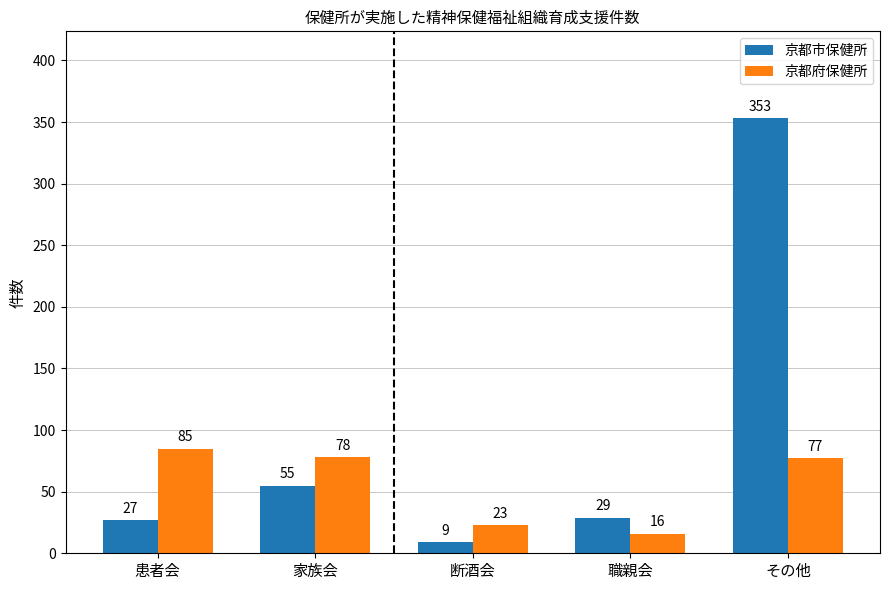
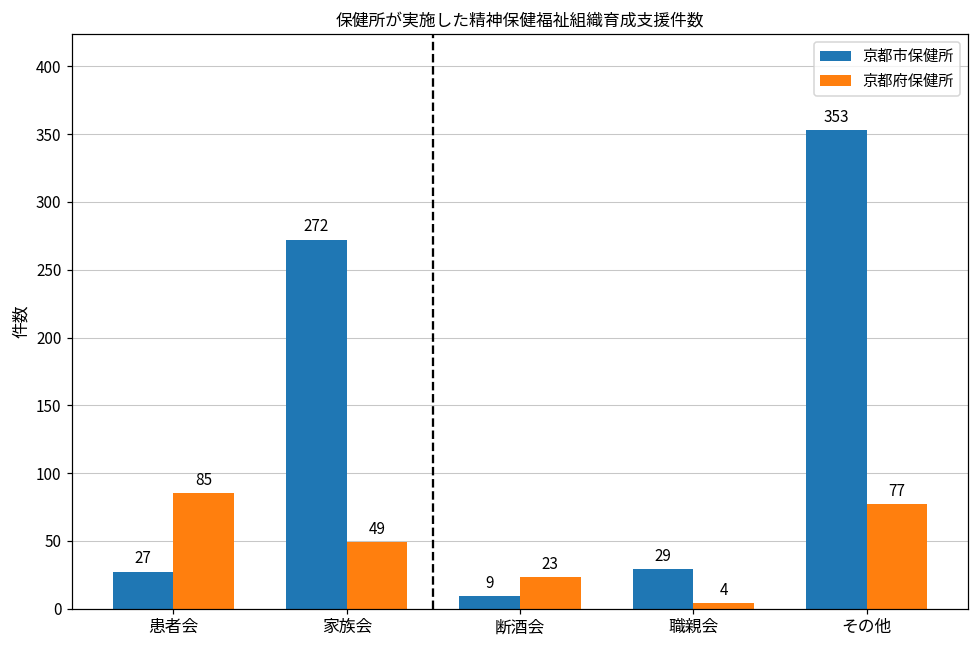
京都市保健所, 家族会: 55 -> 272
京都府保健所, 家族会: 78 -> 49
京都府保健所, 職親会: 16 -> 4
